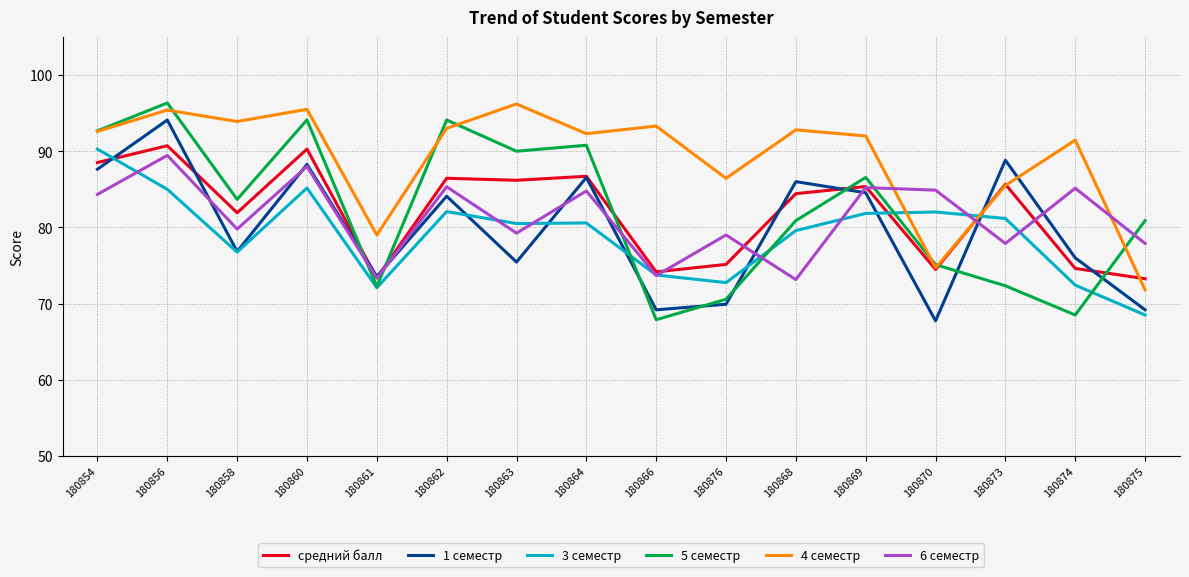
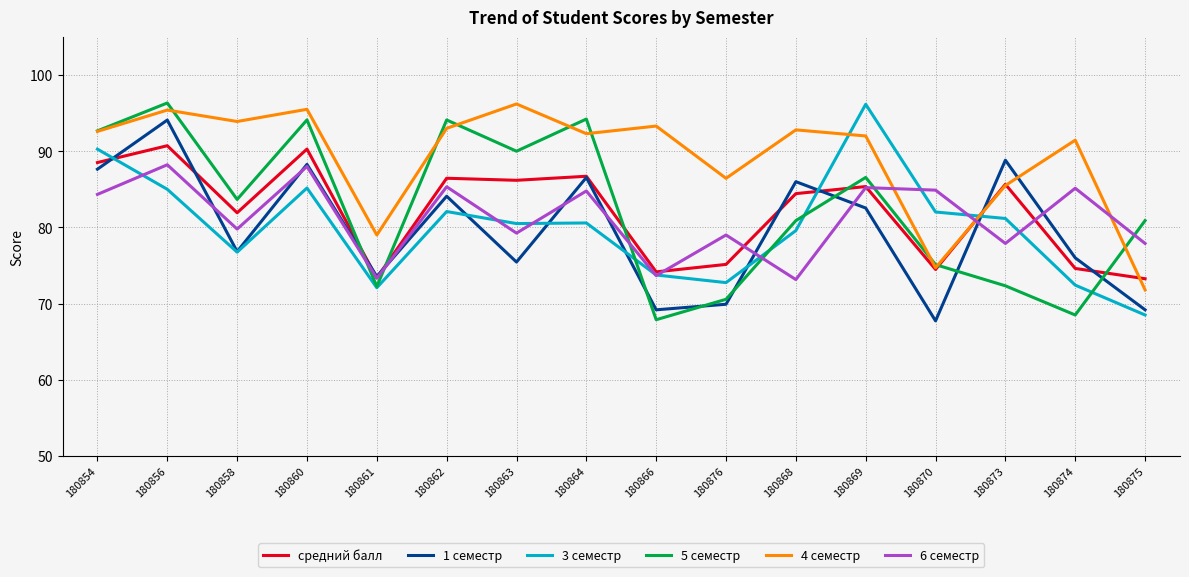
6 семестр, 180856: 89 -> 88
5 семестр, 180864: 91 -> 94
1 семестр, 180869: 85 -> 83
3 семестр, 180869: 82 -> 96
